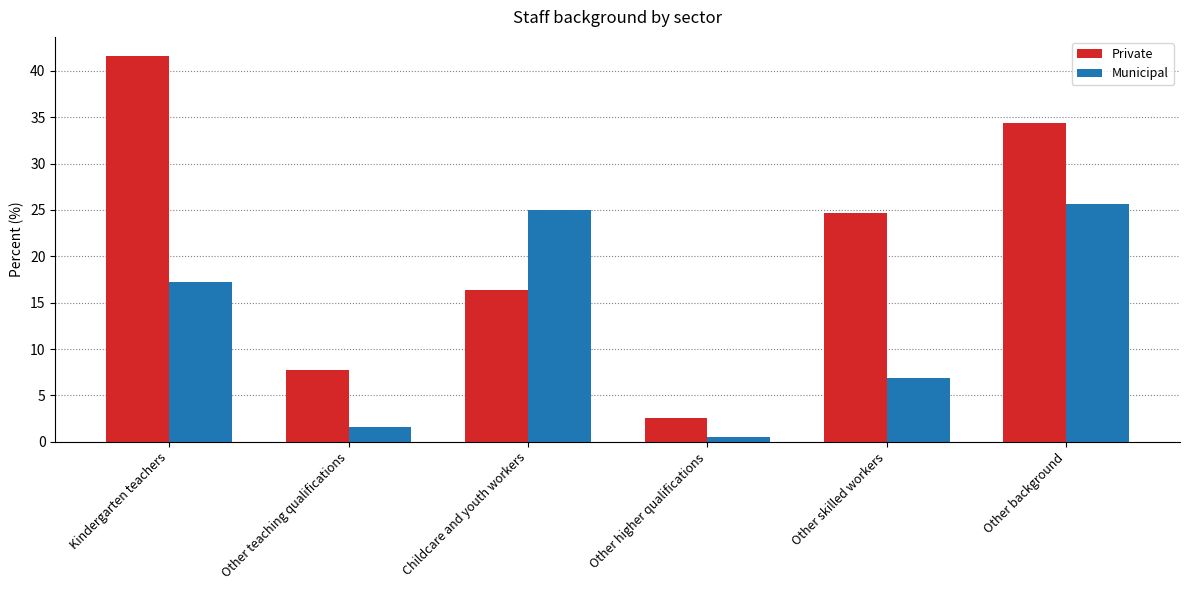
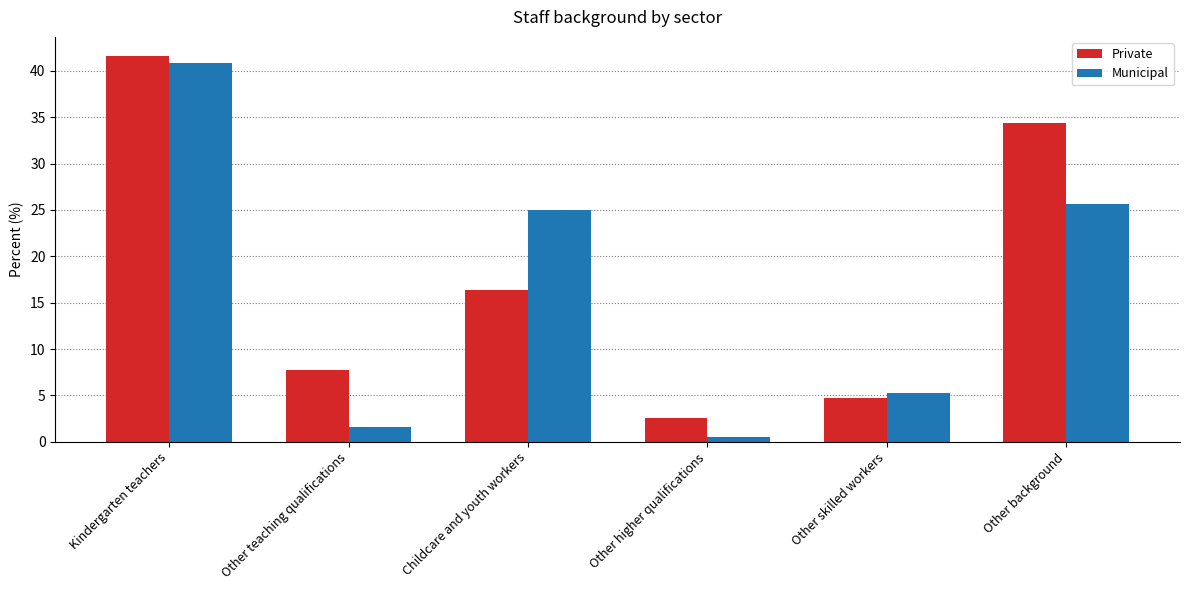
Municipal, Kindergarten teachers: 17 -> 41
Private, Other skilled workers: 25 -> 5
Municipal, Other skilled workers: 7 -> 5
